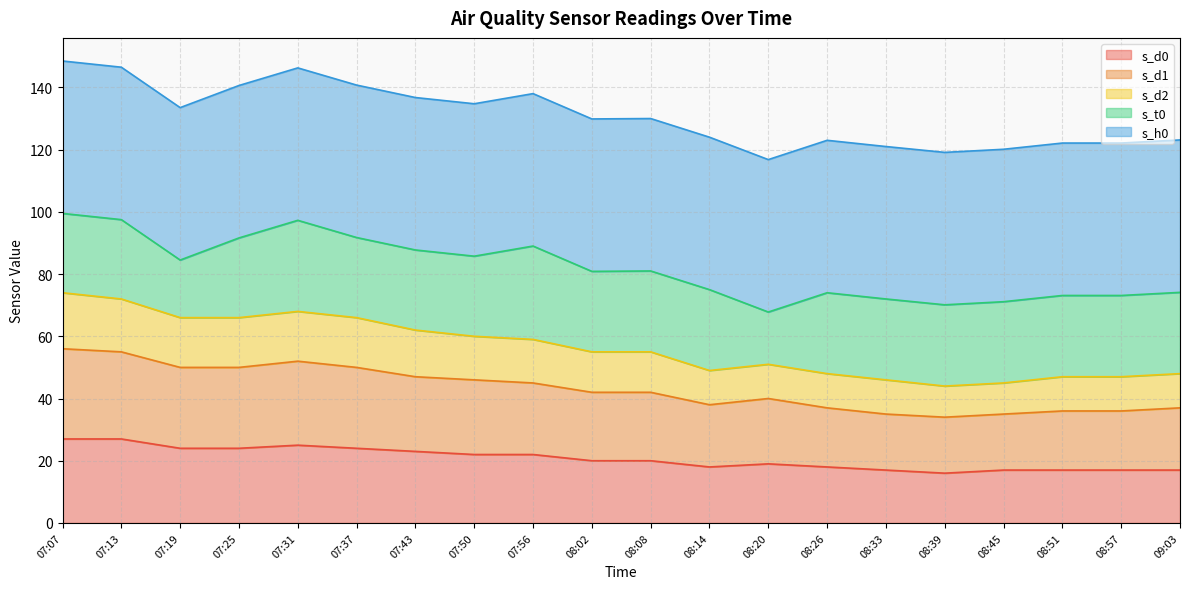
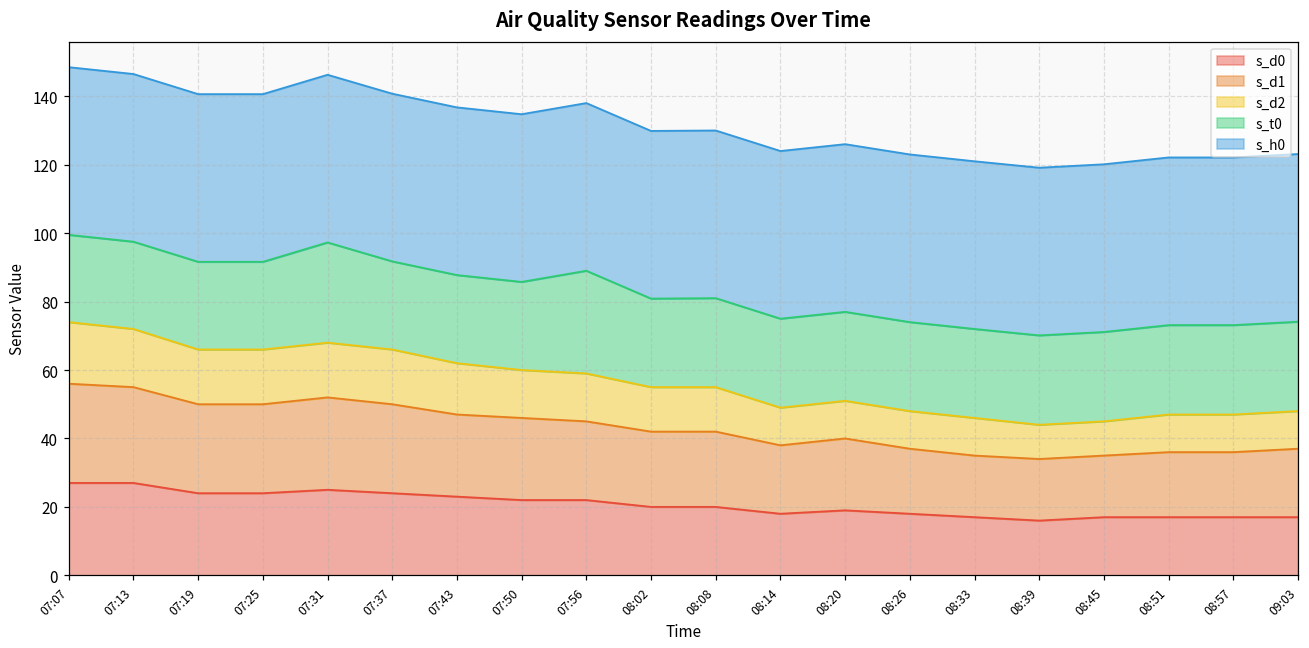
s_t0, 07:19: 19 -> 26
s_t0, 08:20: 17 -> 26
